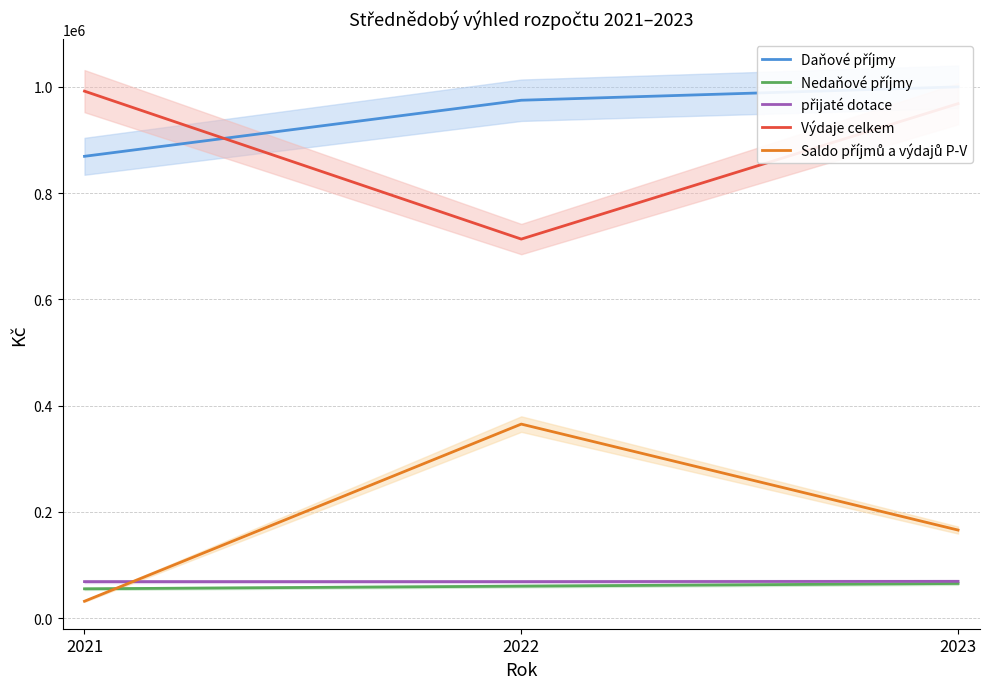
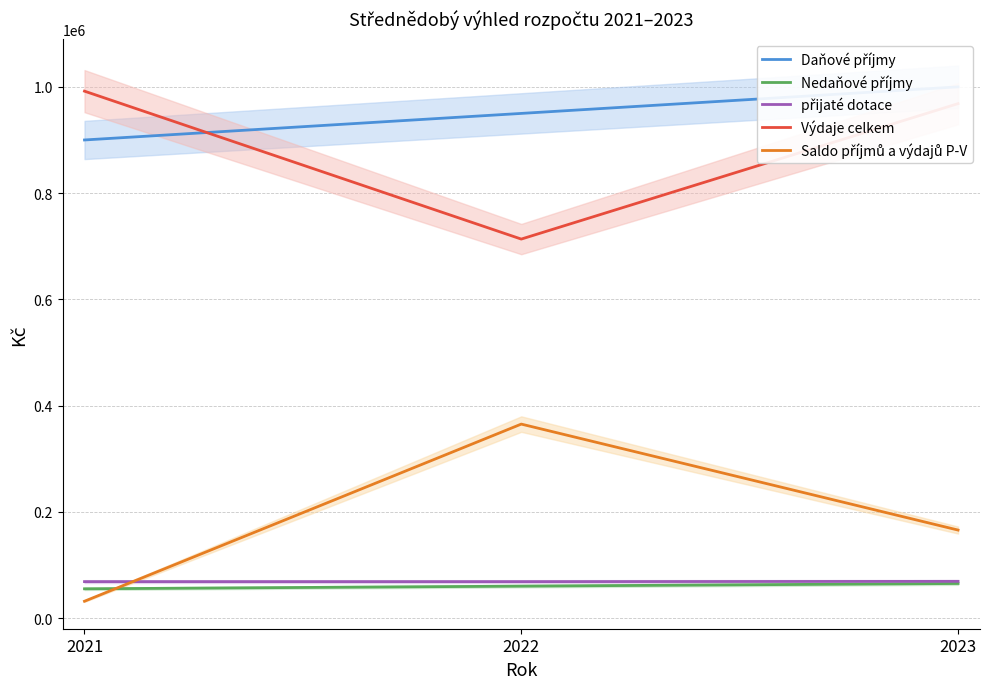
Daňové příjmy, 2021: 870000 -> 900000
Daňové příjmy, 2022: 970000 -> 950000
